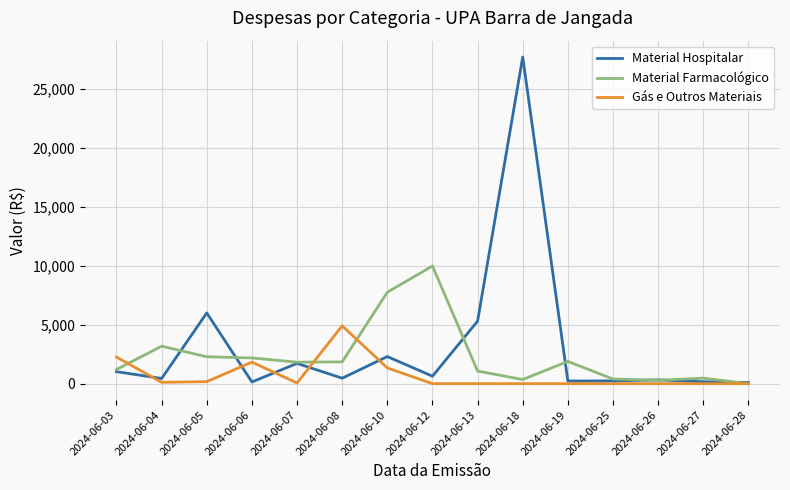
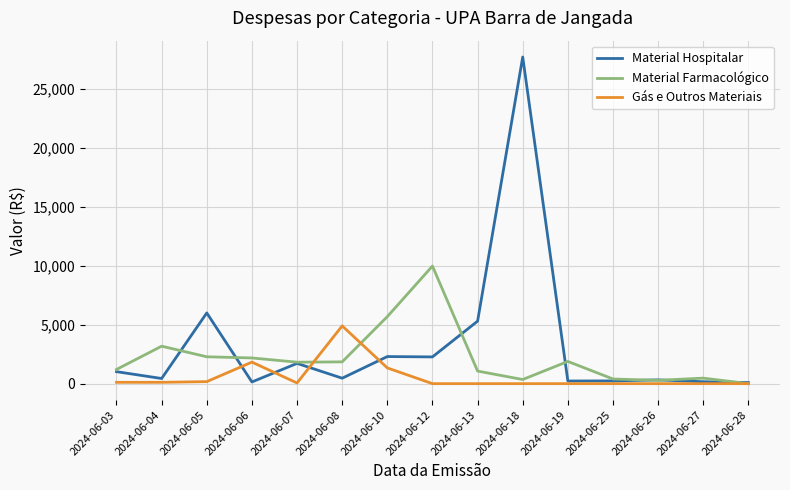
Gás e Outros Materiais, 2024-06-03: 2,300 -> 100
Material Farmacológico, 2024-06-10: 7,800 -> 5,700
Material Hospitalar, 2024-06-12: 600 -> 2,300
